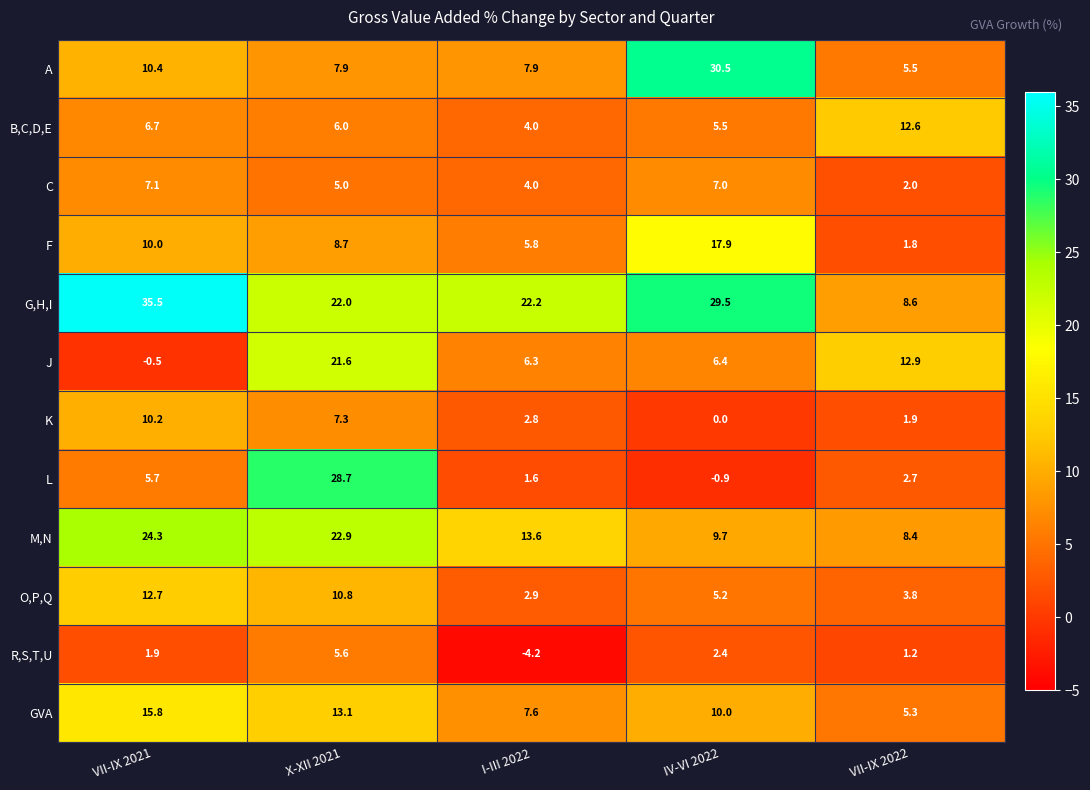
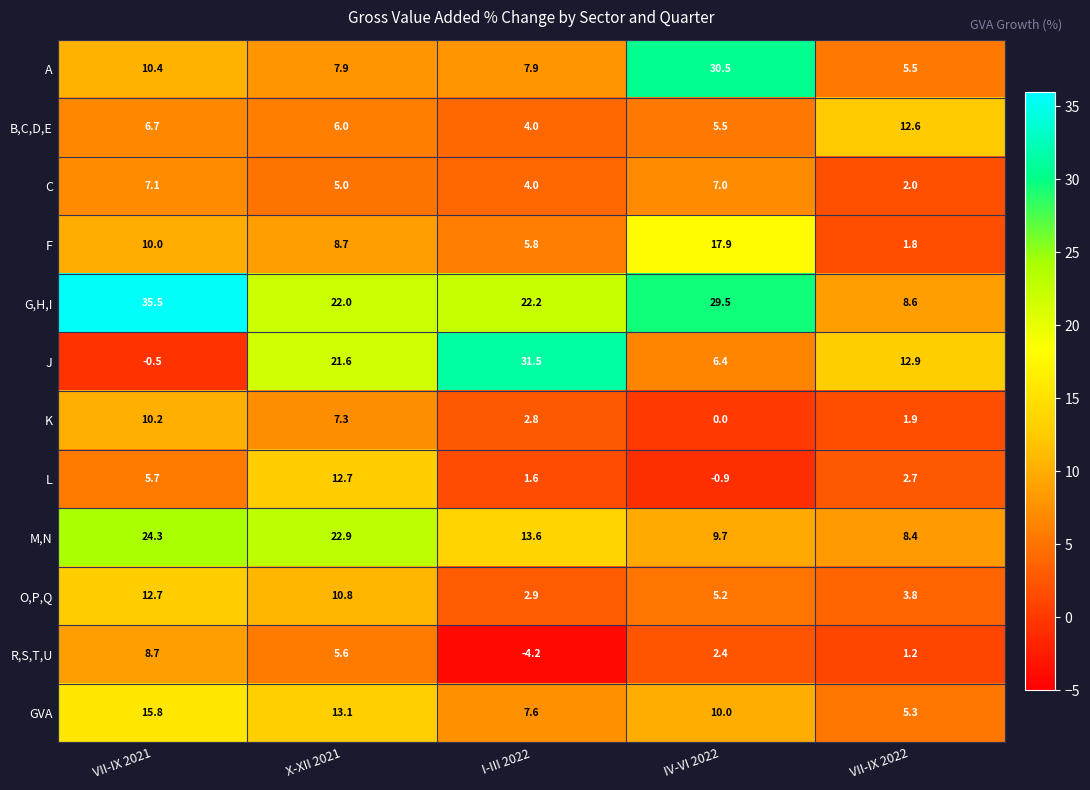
J, I-III 2022: 6.3 -> 31.5
L, X-XII 2021: 28.7 -> 12.7
R,S,T,U, VII-IX 2021: 1.9 -> 8.7
